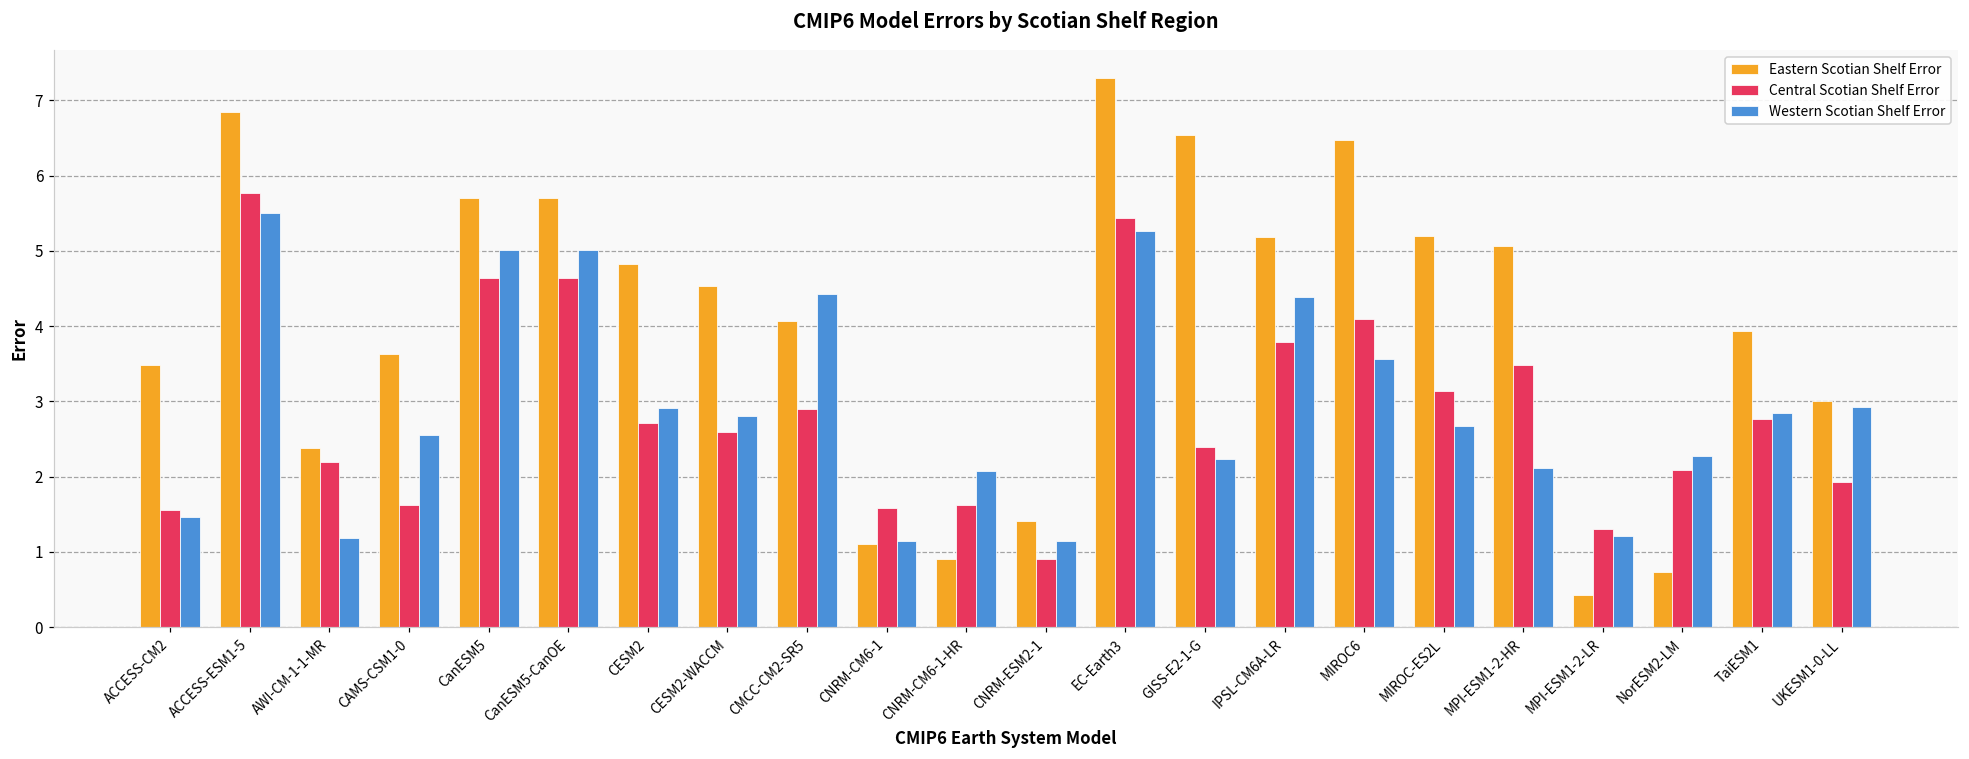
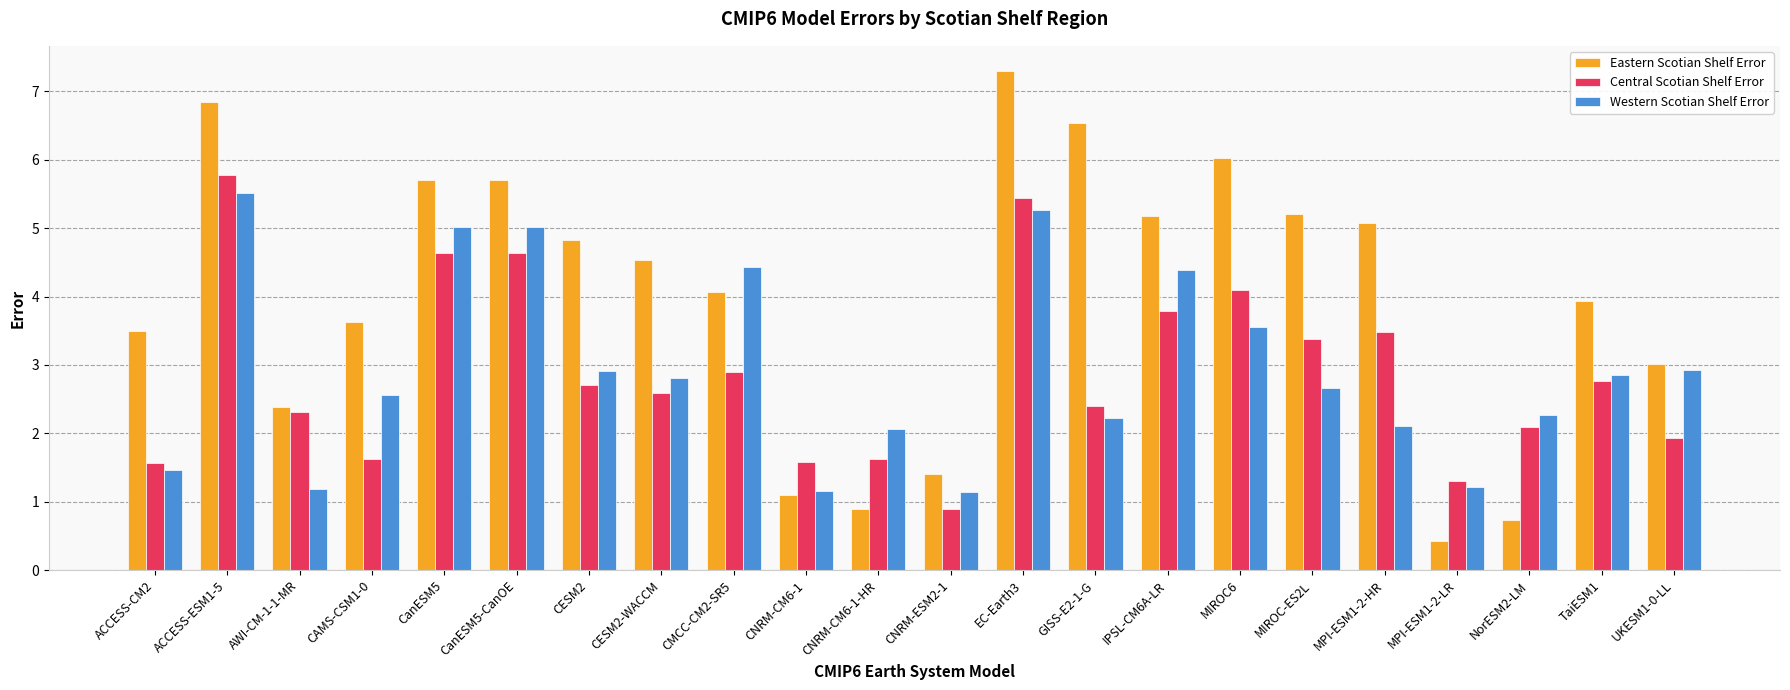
Central Scotian Shelf Error, AWI-CM-1-1-MR: 2.2 -> 2.3
Eastern Scotian Shelf Error, MIROC6: 6.5 -> 6.0
Central Scotian Shelf Error, MIROC-ES2L: 3.1 -> 3.4
